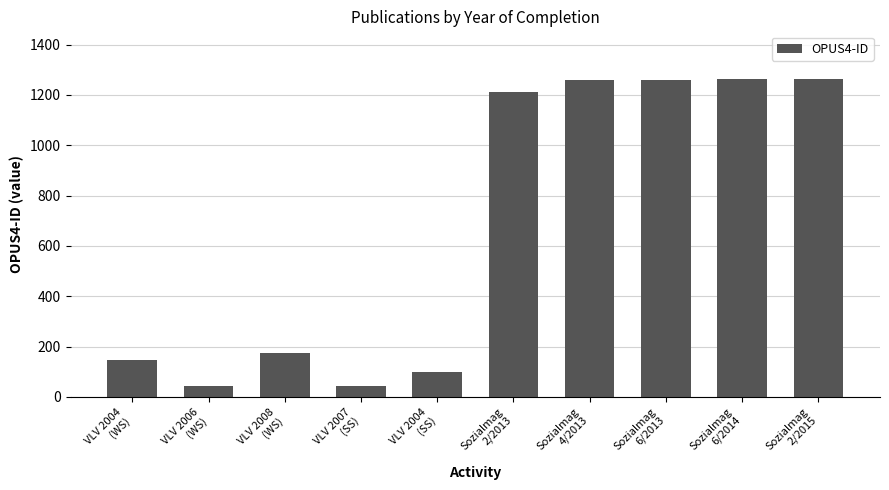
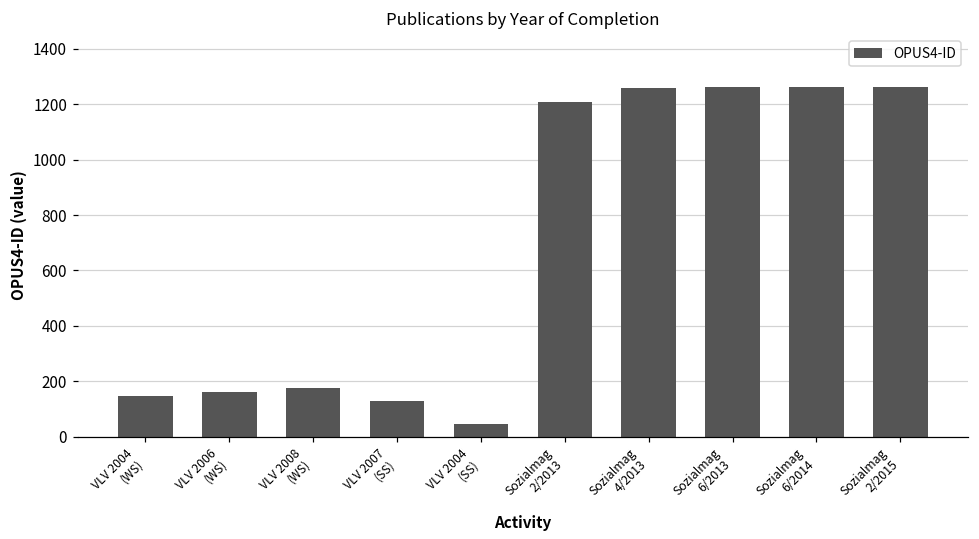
VLV 2006 (WS): 40 -> 160
VLV 2007 (SS): 50 -> 130
VLV 2004 (SS): 100 -> 50
